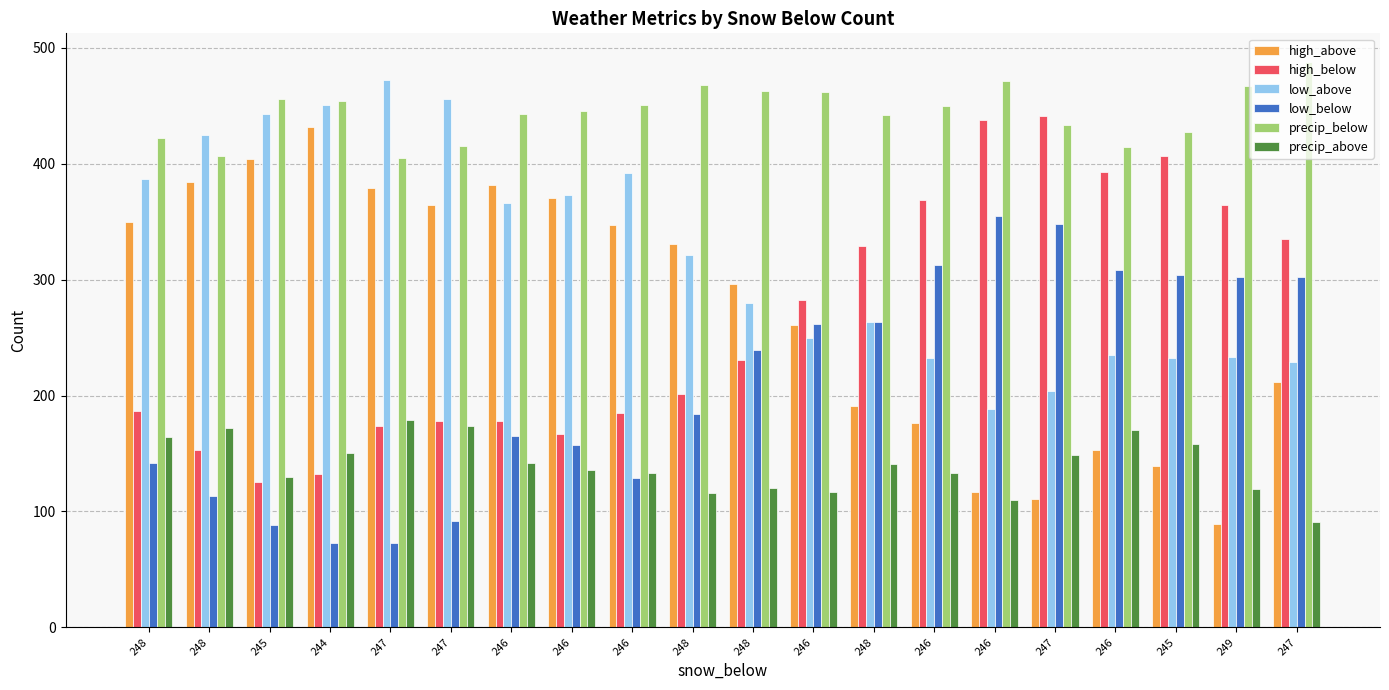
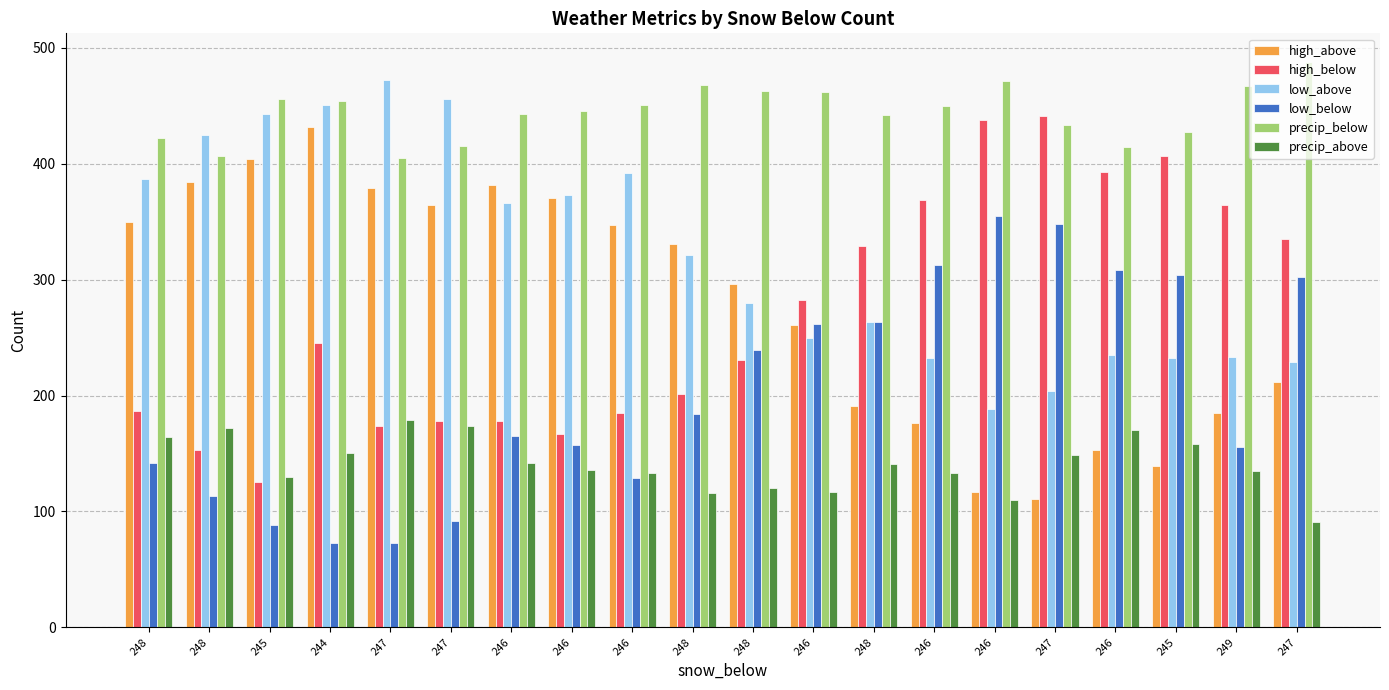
high_below, 244: 132 -> 245
high_above, 249: 89 -> 185
low_below, 249: 302 -> 156
precip_above, 249: 119 -> 135
